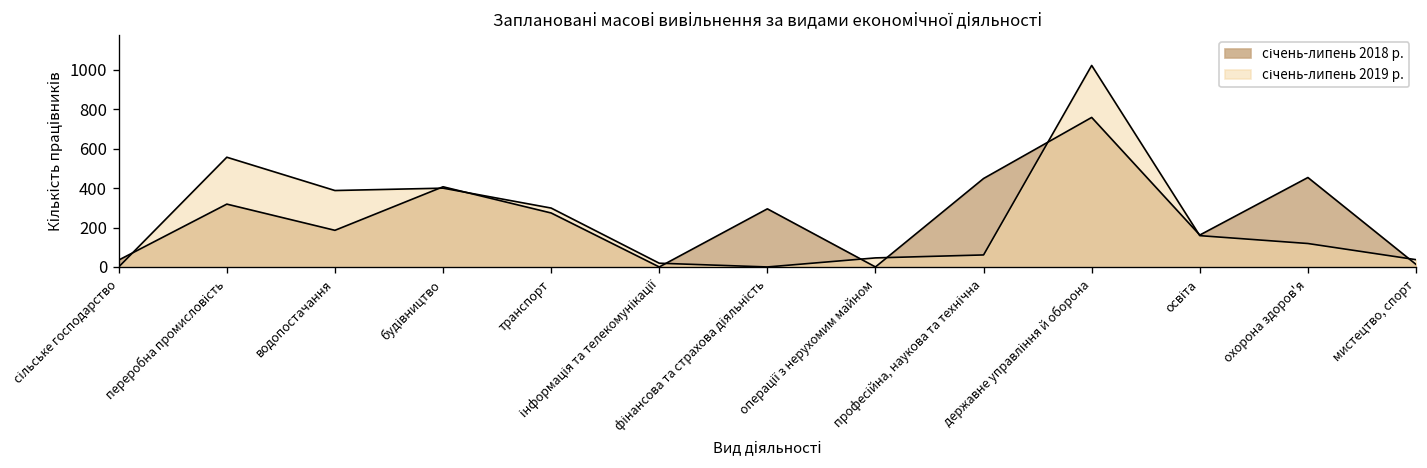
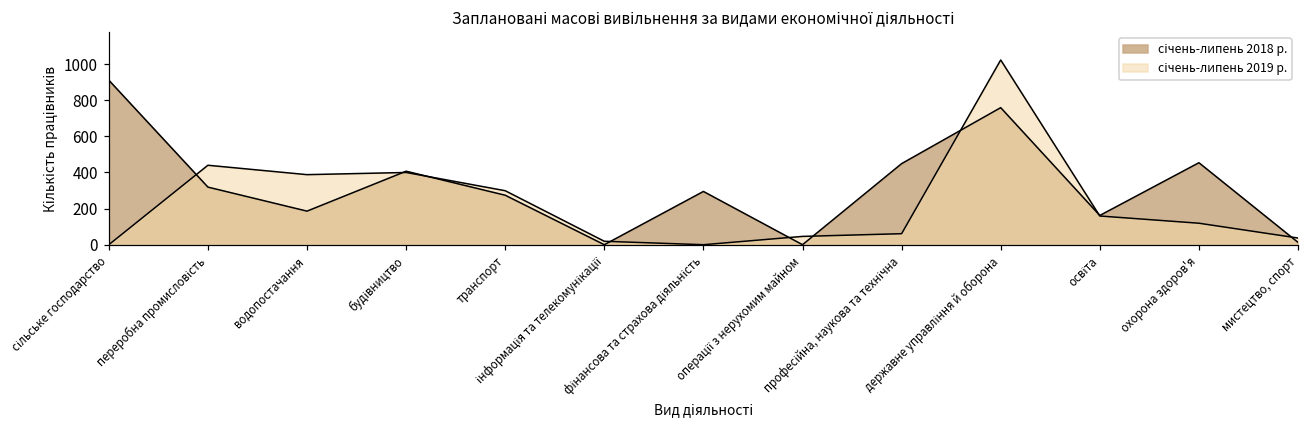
січень-липень 2018 р., сільське господарство: 40 -> 910
січень-липень 2019 р., переробна промисловість: 560 -> 440
